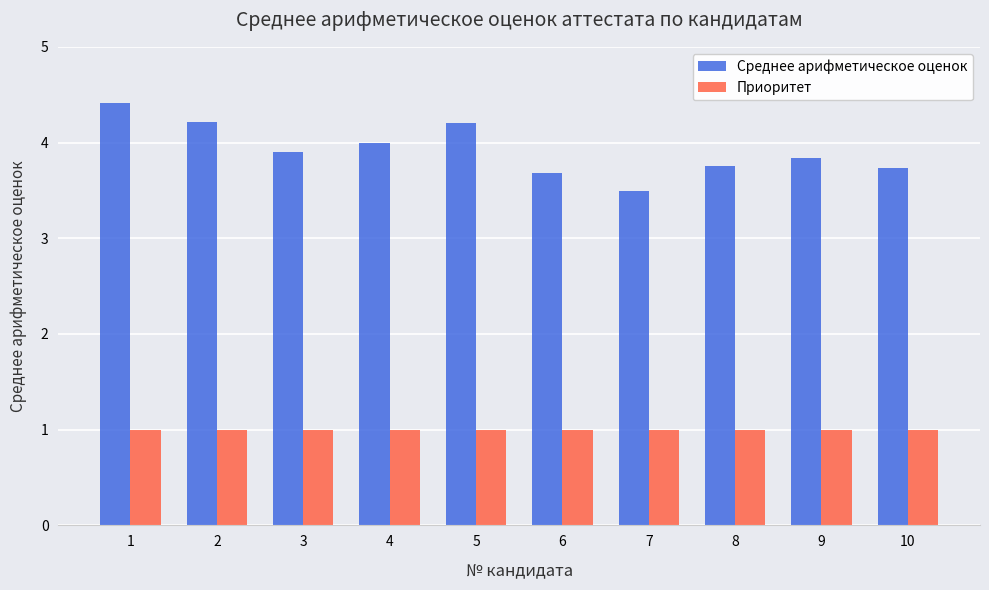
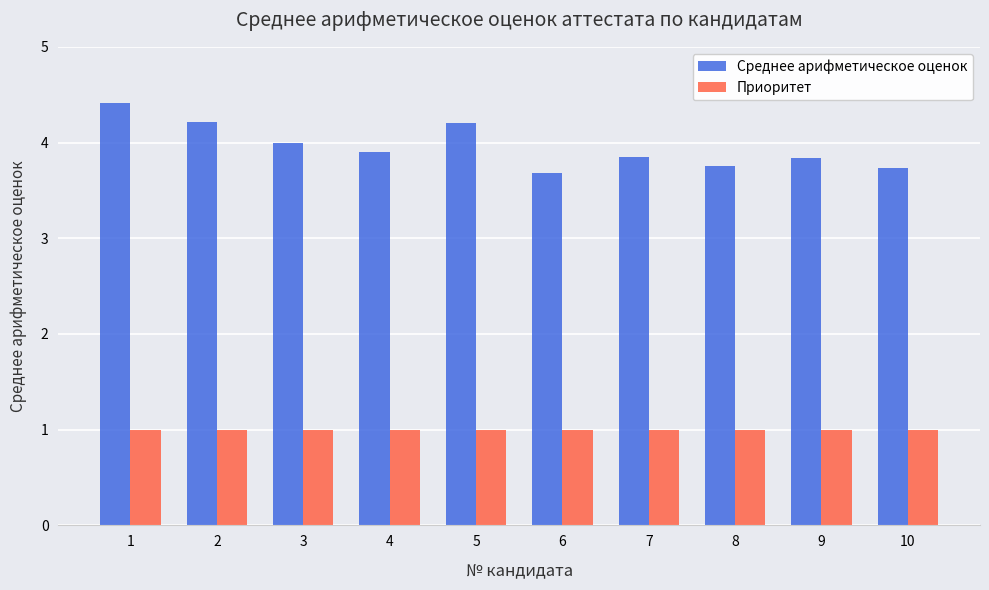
Среднее арифметическое оценок, 3: 3.9 -> 4.0
Среднее арифметическое оценок, 4: 4.0 -> 3.9
Среднее арифметическое оценок, 7: 3.5 -> 3.9
